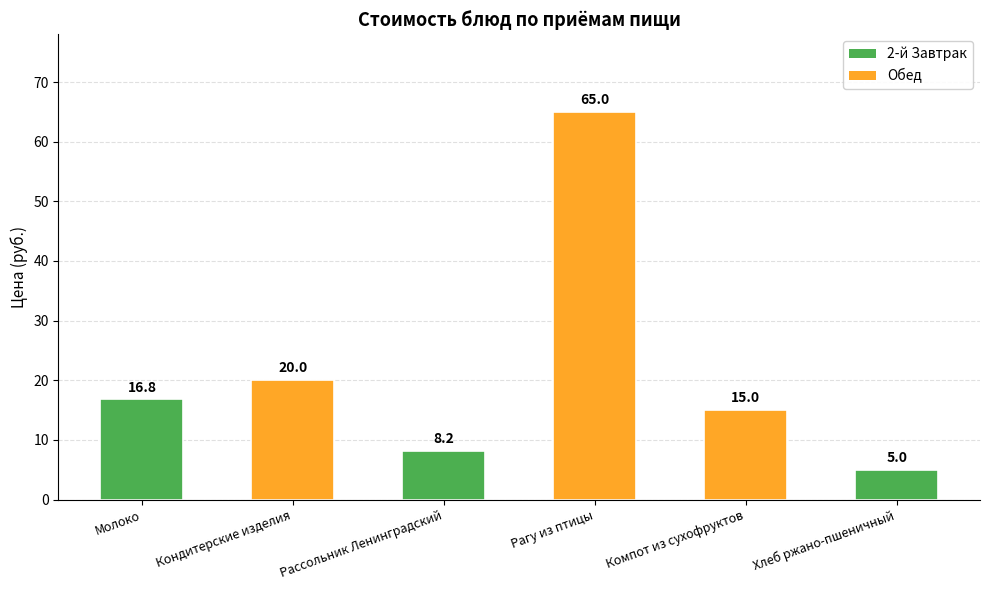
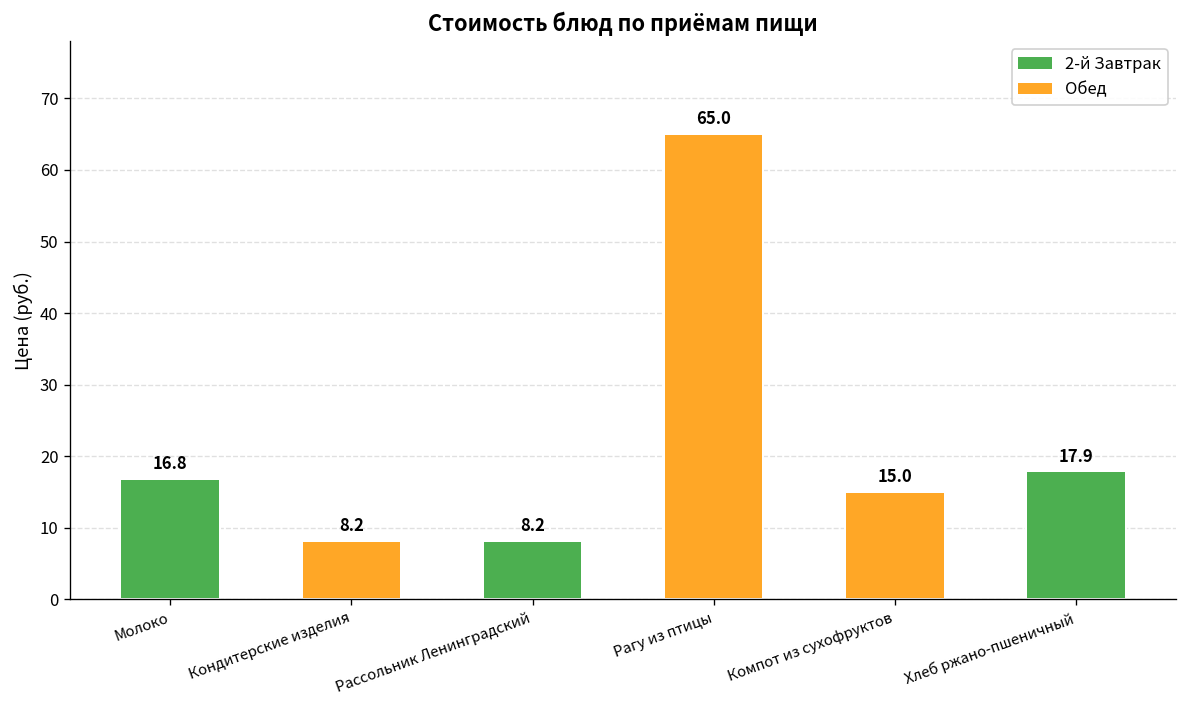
Кондитерские изделия: 20.0 -> 8.2
Хлеб ржано-пшеничный: 5.0 -> 17.9
